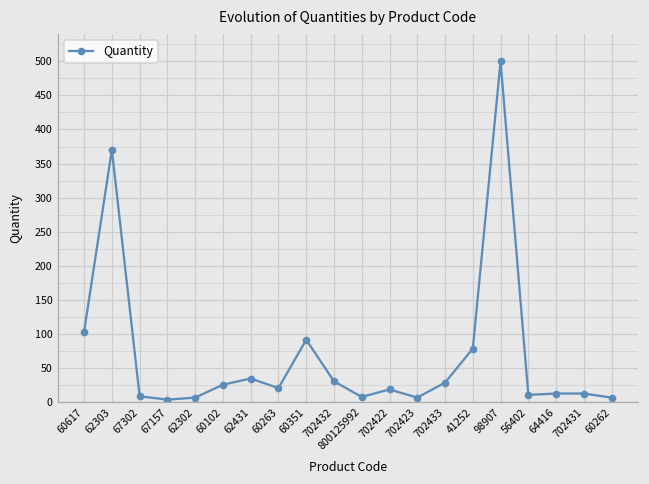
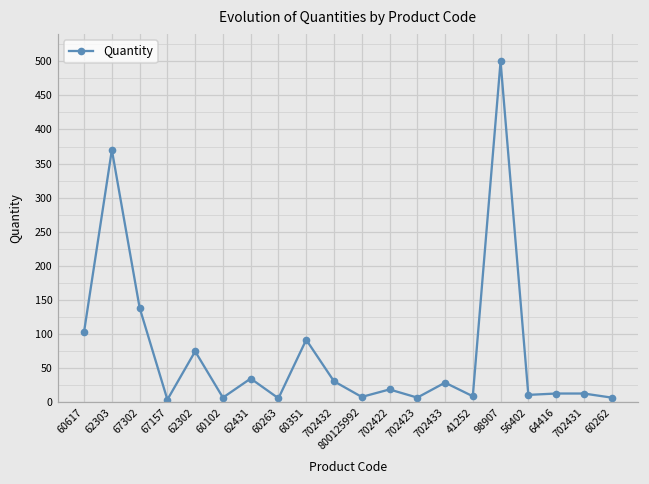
67302: 10 -> 140
62302: 10 -> 70
60102: 30 -> 10
60263: 20 -> 10
41252: 80 -> 10
